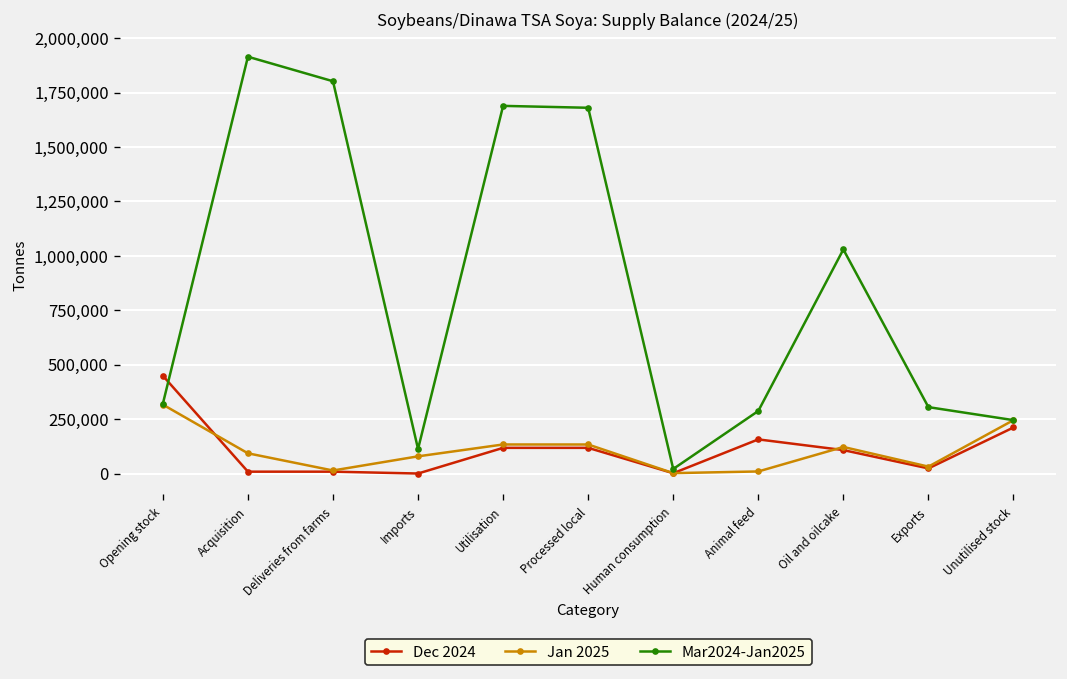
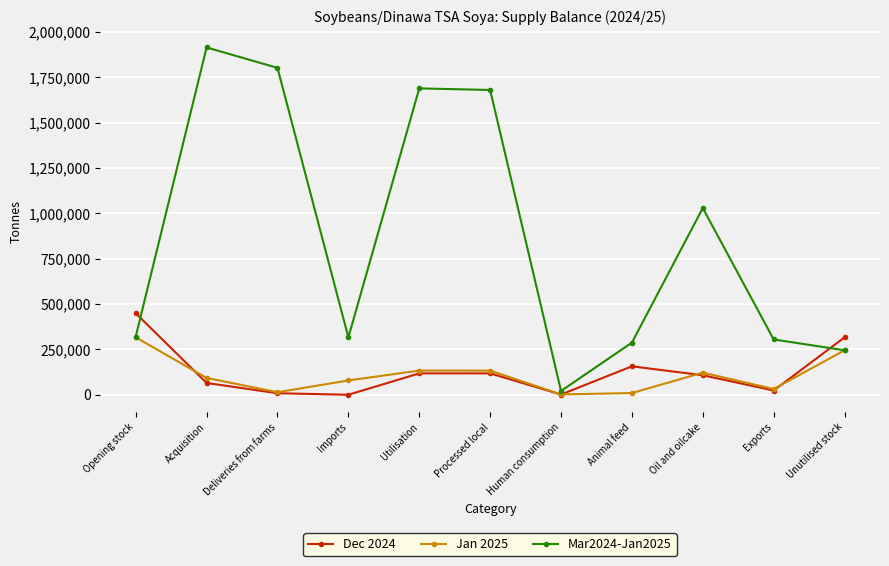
Dec 2024, Acquisition: 10,000 -> 70,000
Mar2024-Jan2025, Imports: 110,000 -> 320,000
Dec 2024, Unutilised stock: 210,000 -> 320,000
